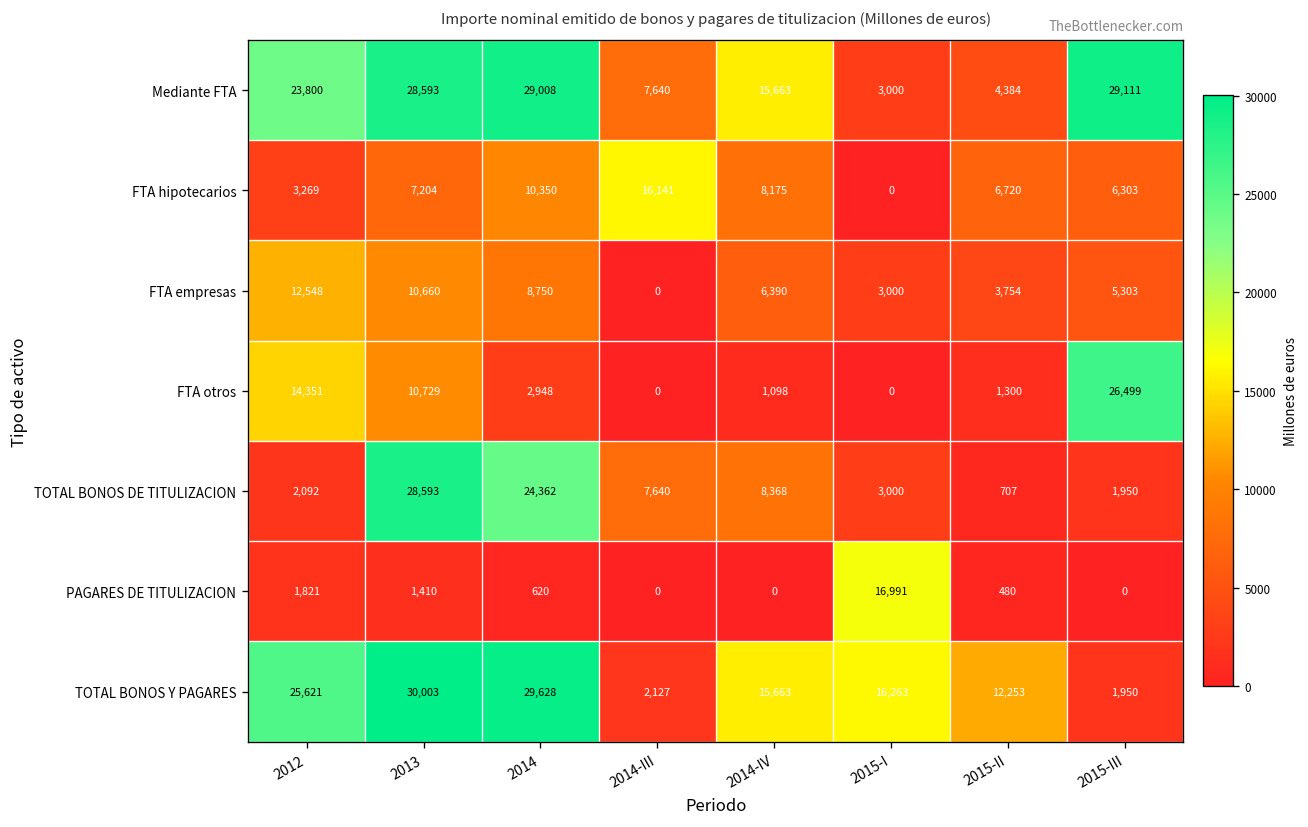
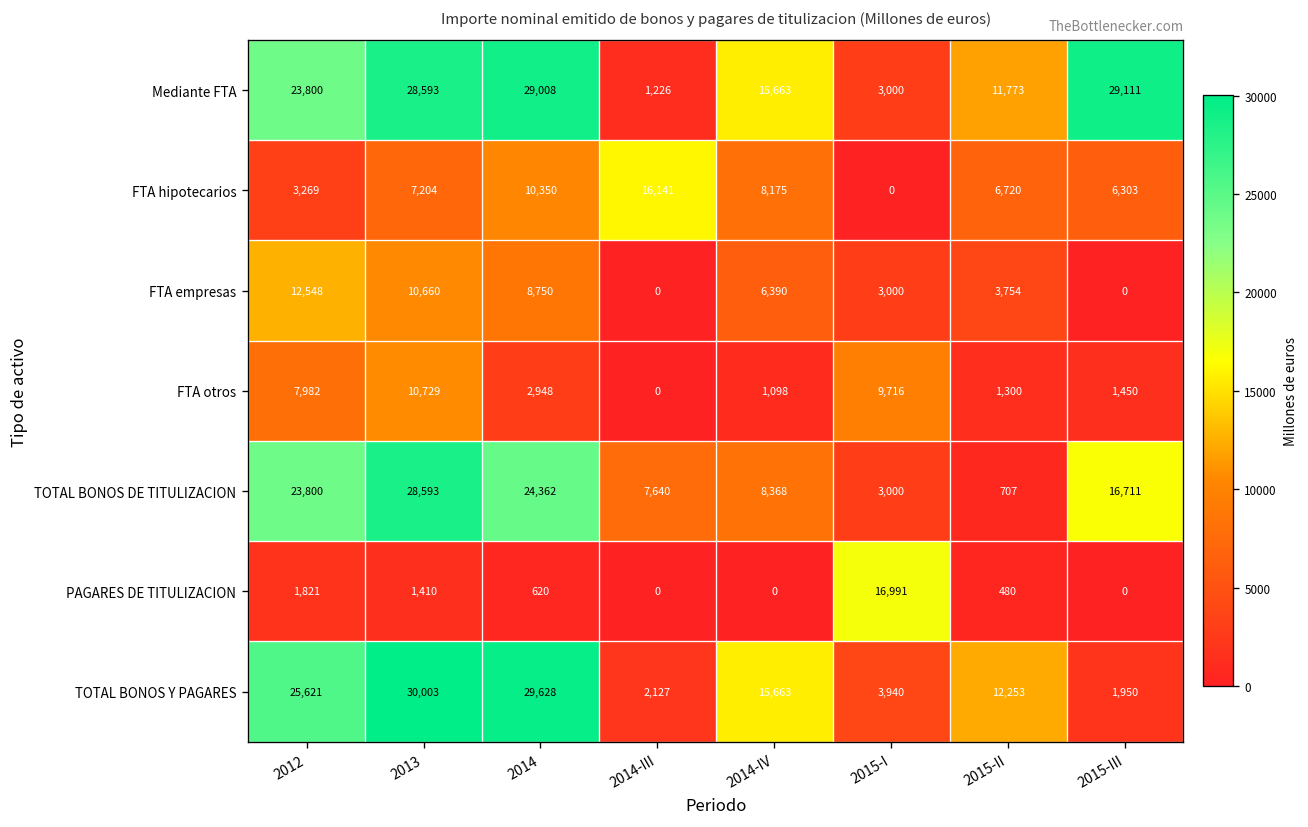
Mediante FTA, 2014-III: 7,640 -> 1,226
Mediante FTA, 2015-II: 4,384 -> 11,773
FTA empresas, 2015-III: 5,303 -> 0
FTA otros, 2012: 14,351 -> 7,982
FTA otros, 2015-I: 0 -> 9,716
FTA otros, 2015-III: 26,499 -> 1,450
TOTAL BONOS DE TITULIZACION, 2012: 2,092 -> 23,800
TOTAL BONOS DE TITULIZACION, 2015-III: 1,950 -> 16,711
TOTAL BONOS Y PAGARES, 2015-I: 16,263 -> 3,940
